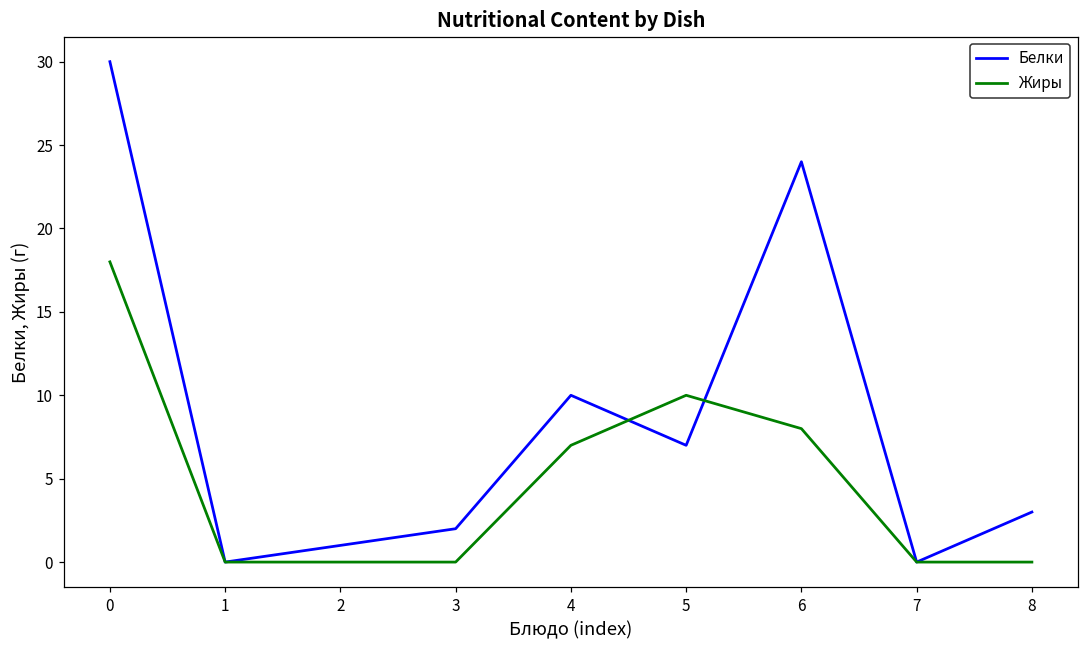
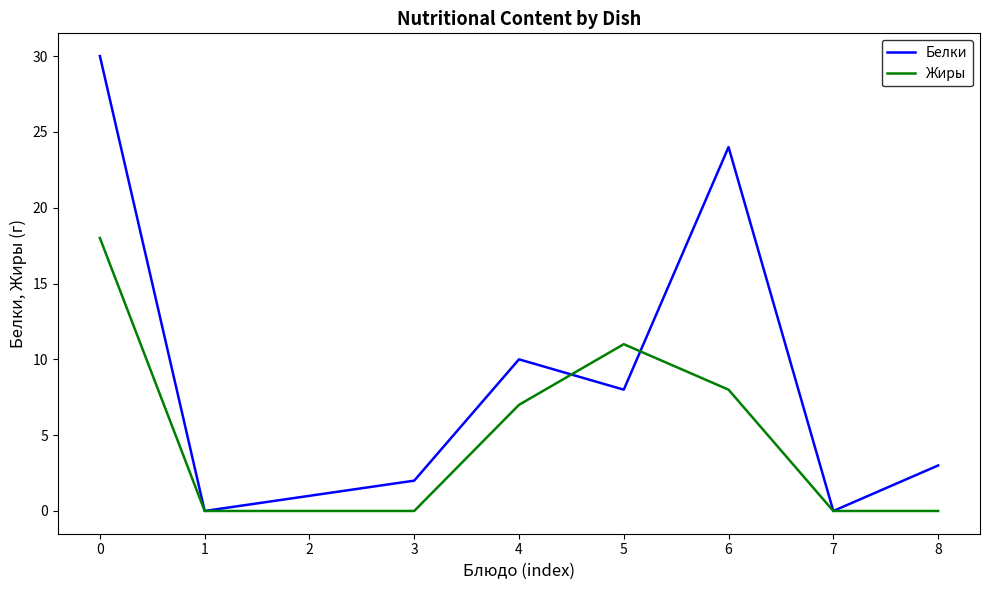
Белки, 5: 7 -> 8
Жиры, 5: 10 -> 11
